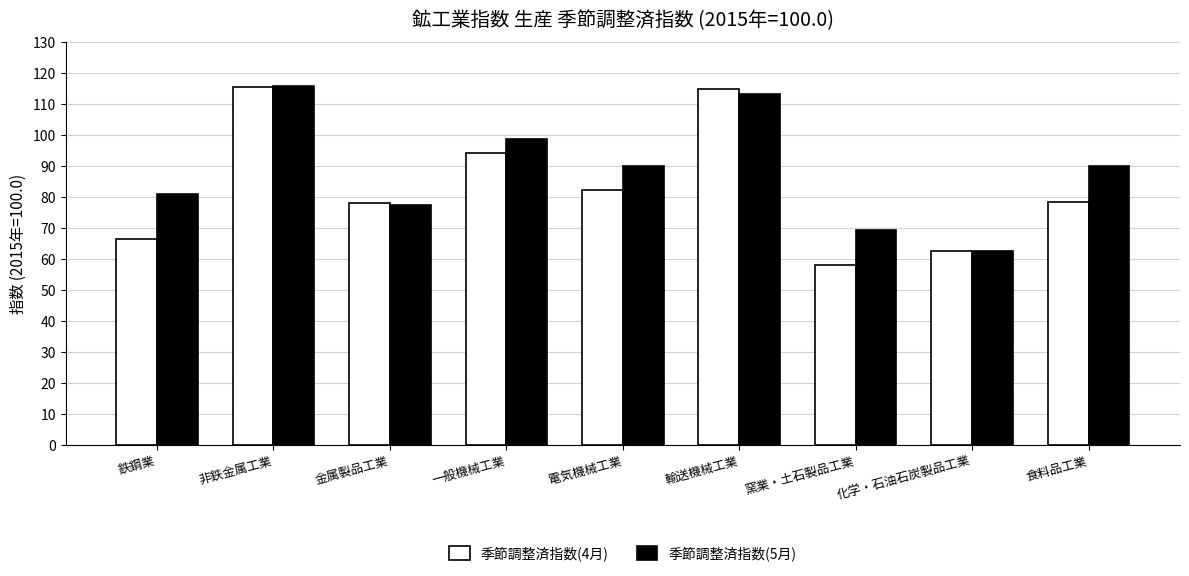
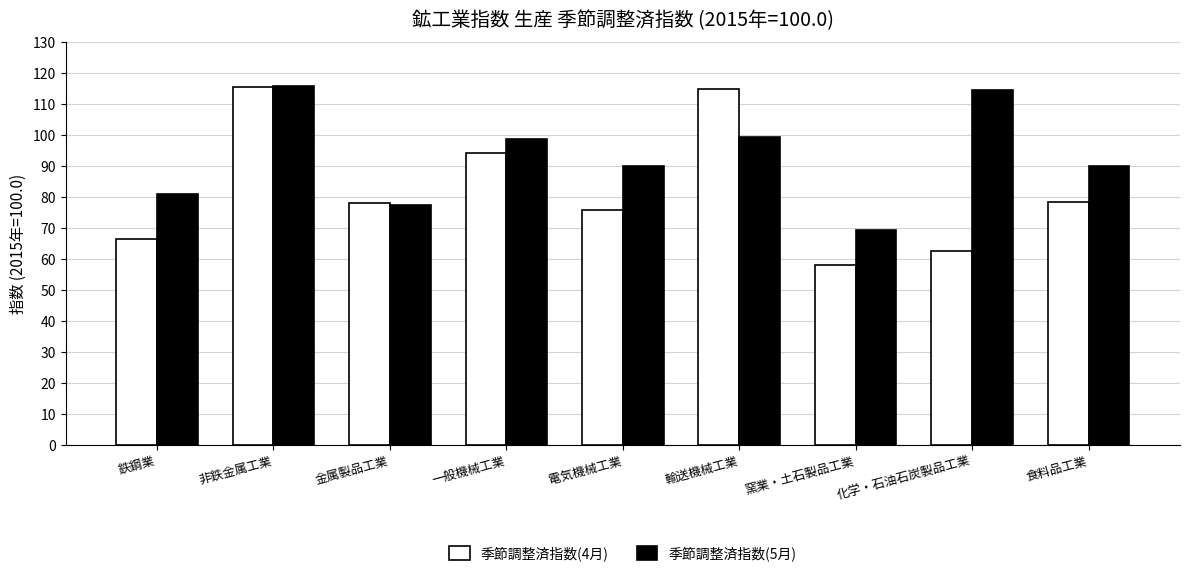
季節調整済指数(4月), 電気機械工業: 82 -> 76
季節調整済指数(5月), 輸送機械工業: 113 -> 99
季節調整済指数(5月), 化学・石油石炭製品工業: 63 -> 115
